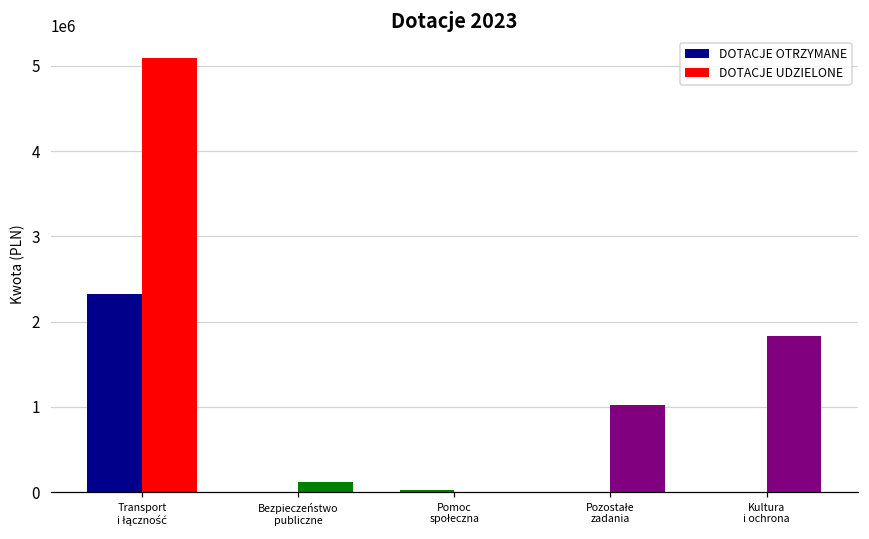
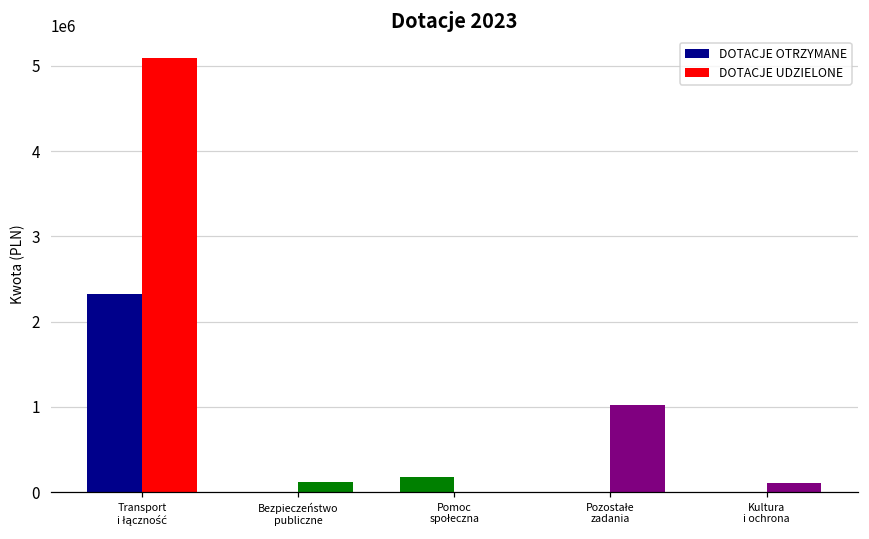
DOTACJE OTRZYMANE, Pomoc społeczna: 0 -> 200000
DOTACJE UDZIELONE, Kultura i ochrona: 1800000 -> 100000
